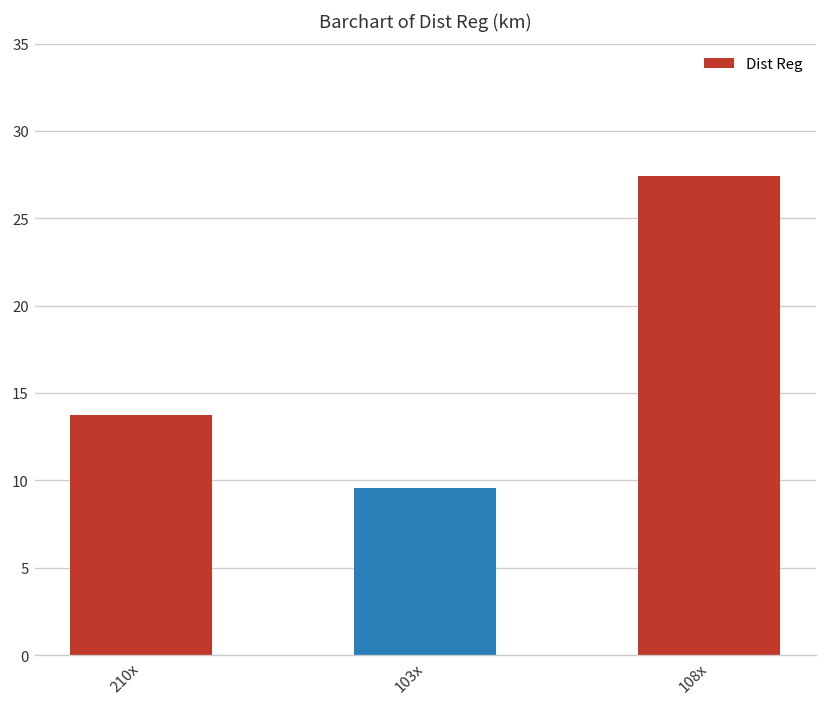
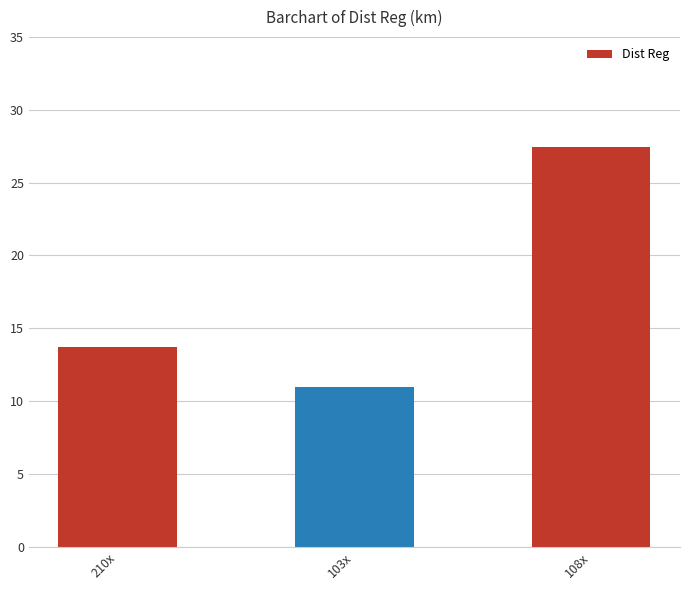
103x: 9.6 -> 10.9
